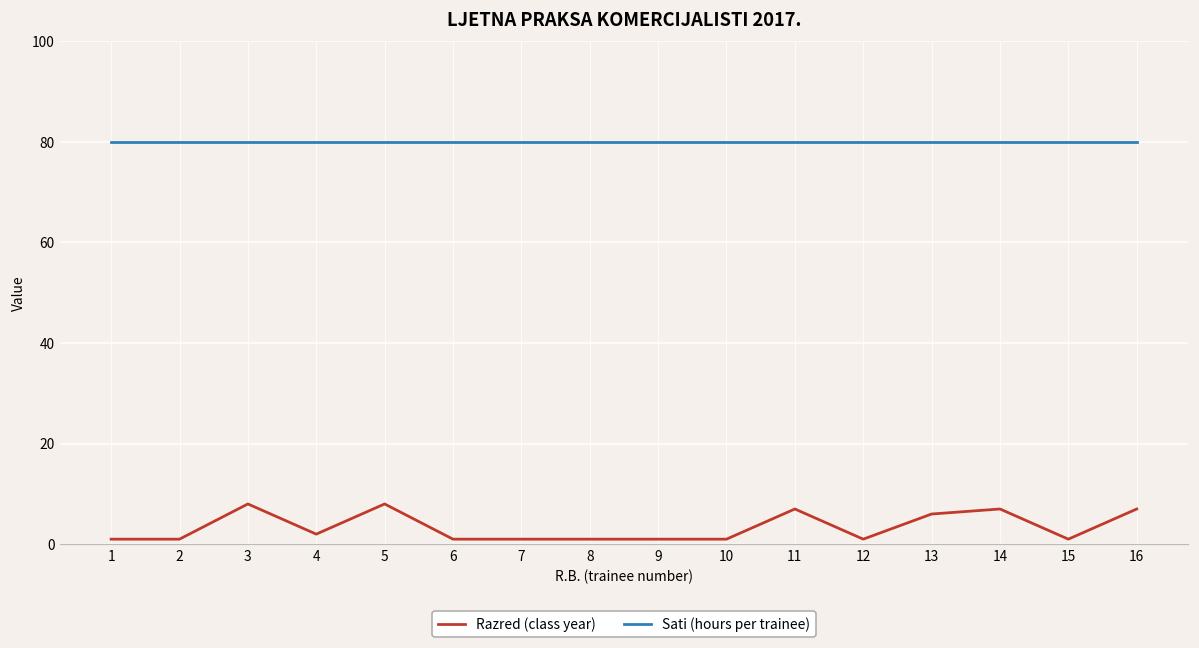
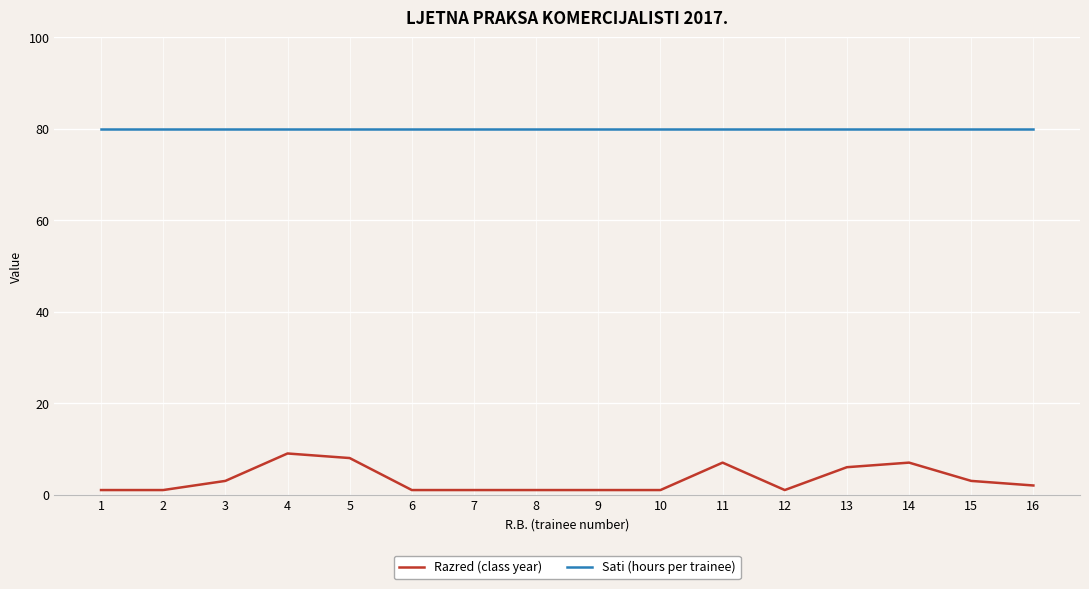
Razred (class year), 3: 8 -> 3
Razred (class year), 4: 2 -> 9
Razred (class year), 15: 1 -> 3
Razred (class year), 16: 7 -> 2
